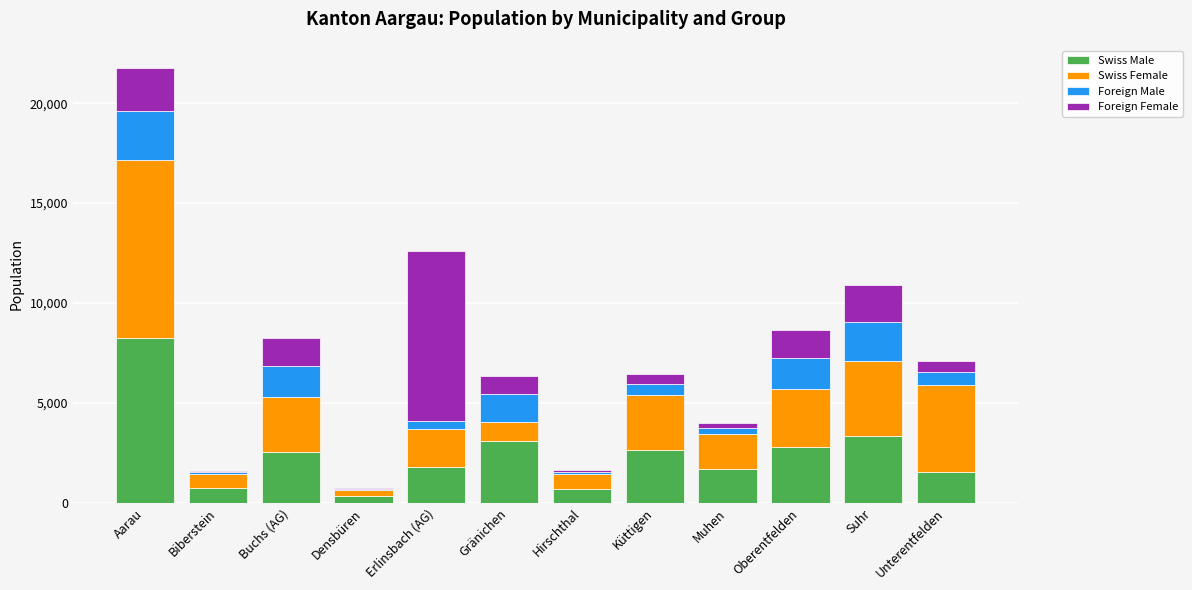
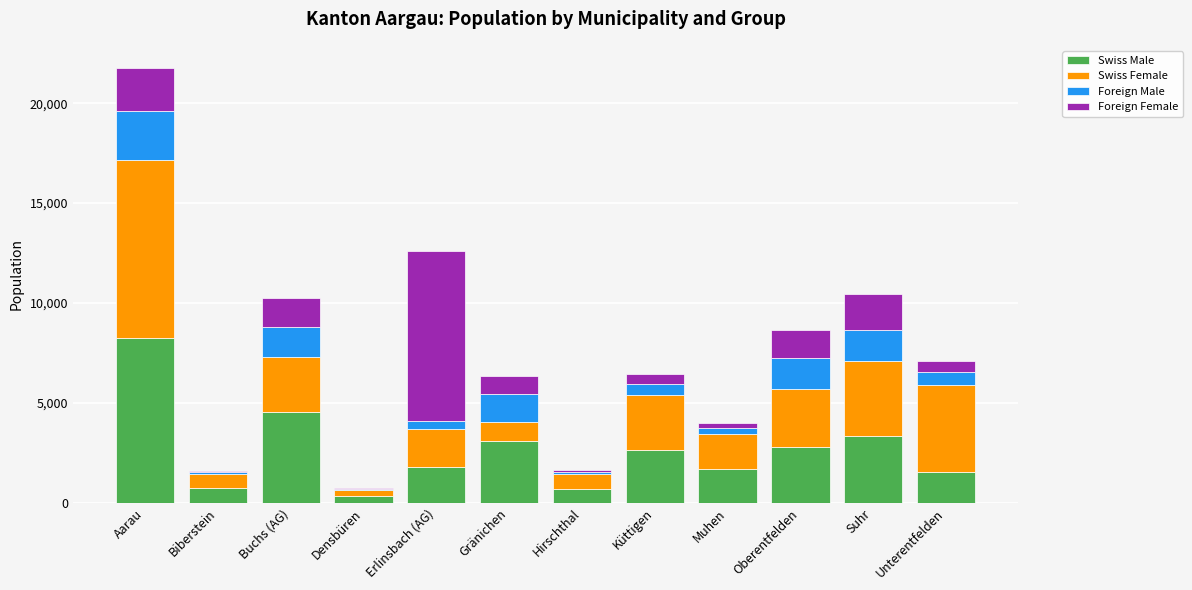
Swiss Male, Buchs (AG): 2,500 -> 4,500
Foreign Male, Suhr: 2,000 -> 1,600
